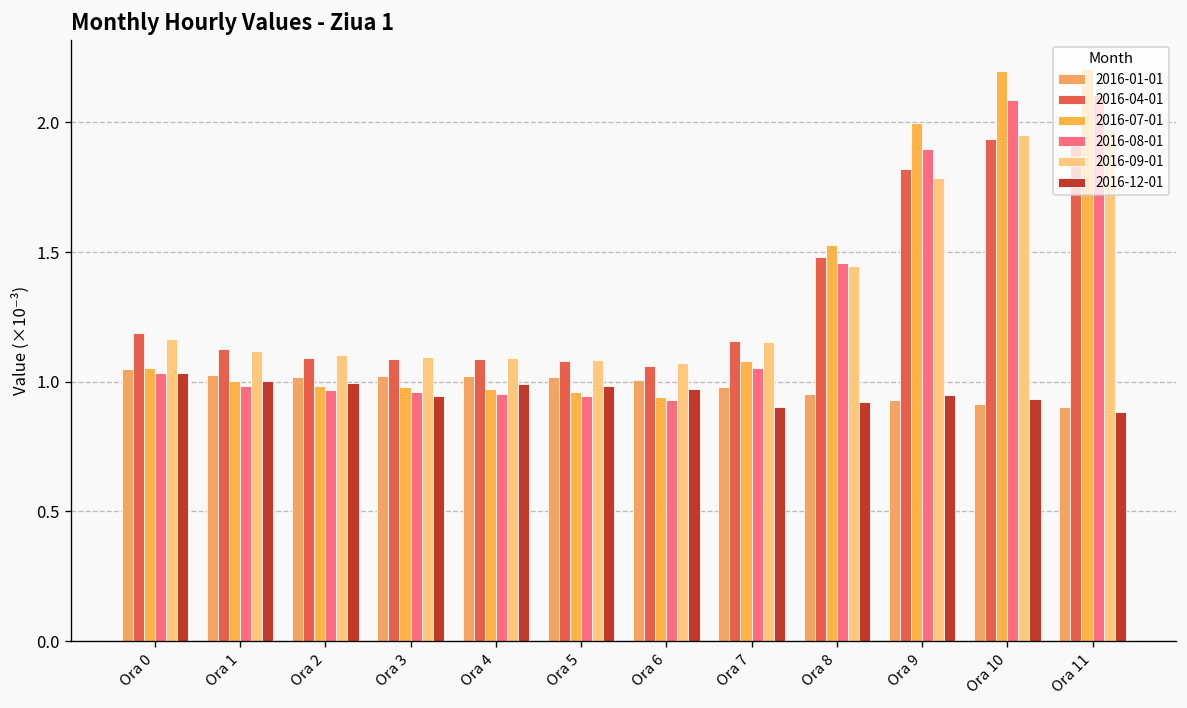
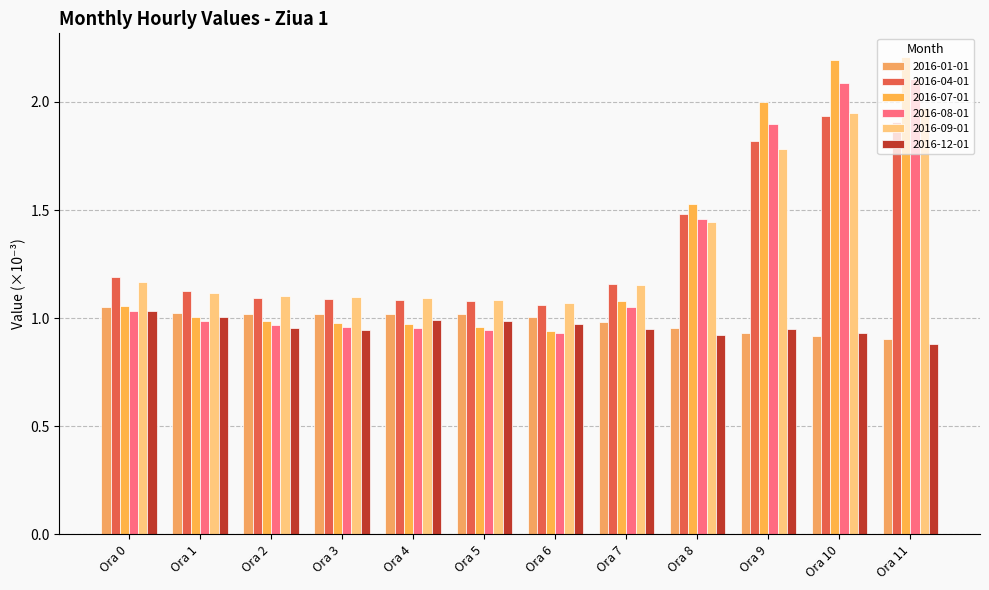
2016-12-01, Ora 2: 1.00 -> 0.95
2016-12-01, Ora 7: 0.90 -> 0.95
